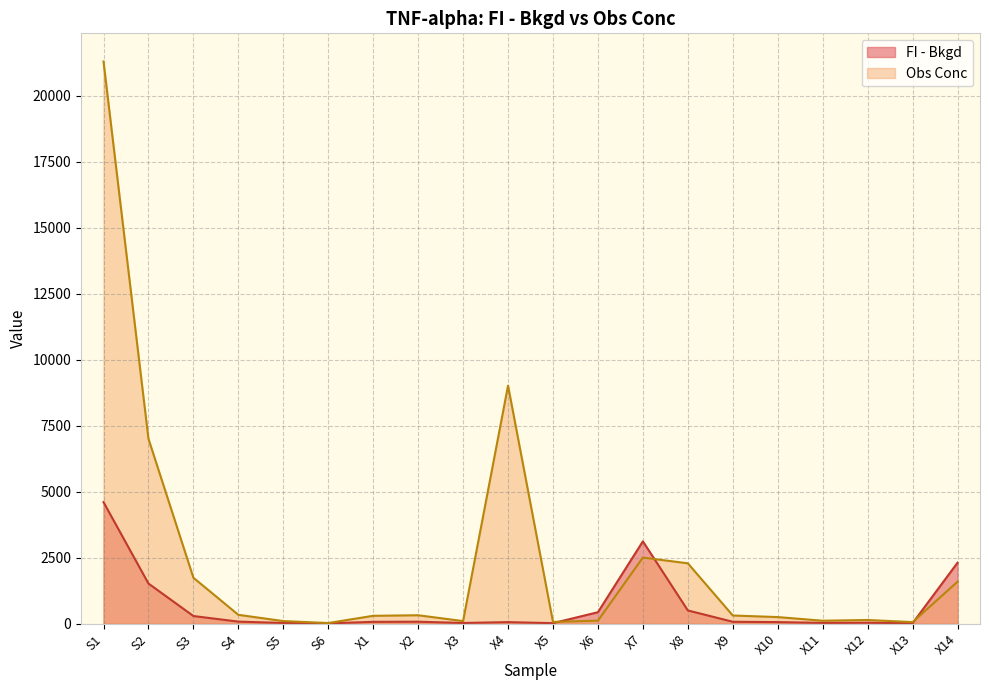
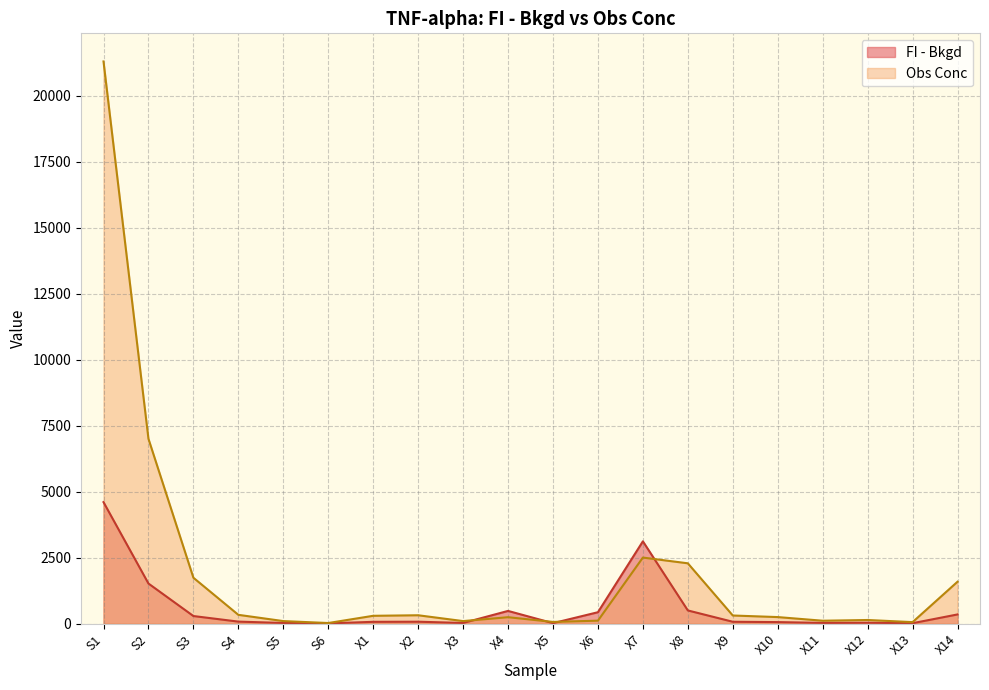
FI - Bkgd, X4: 100 -> 500
Obs Conc, X4: 9000 -> 200
FI - Bkgd, X14: 2300 -> 300
